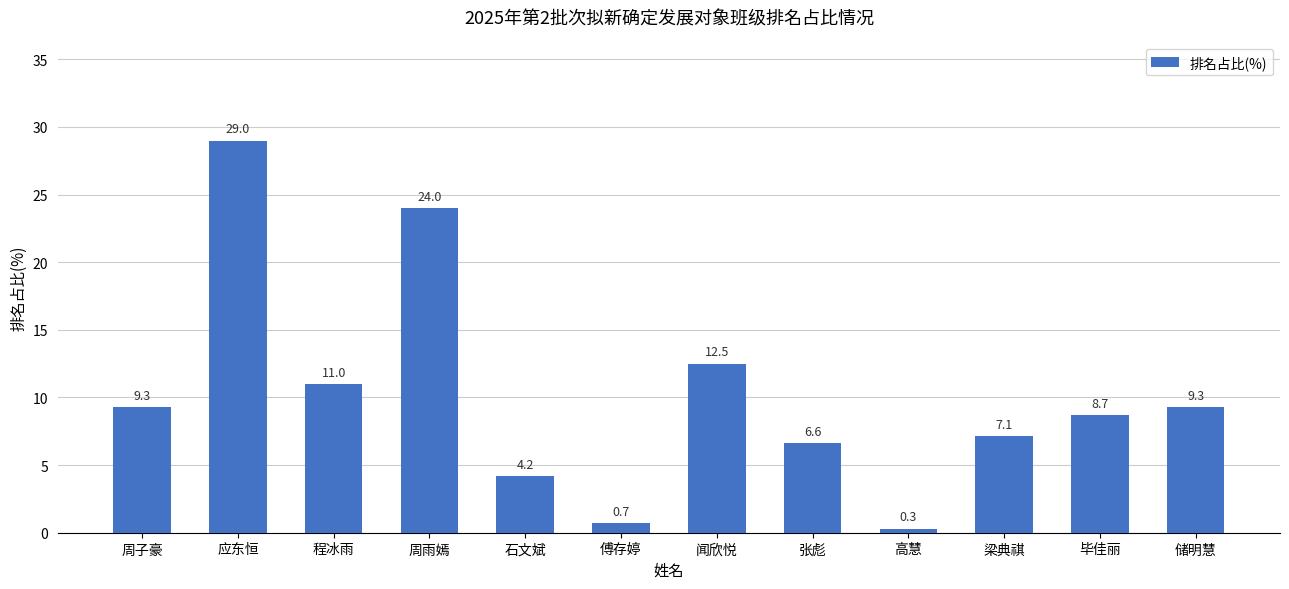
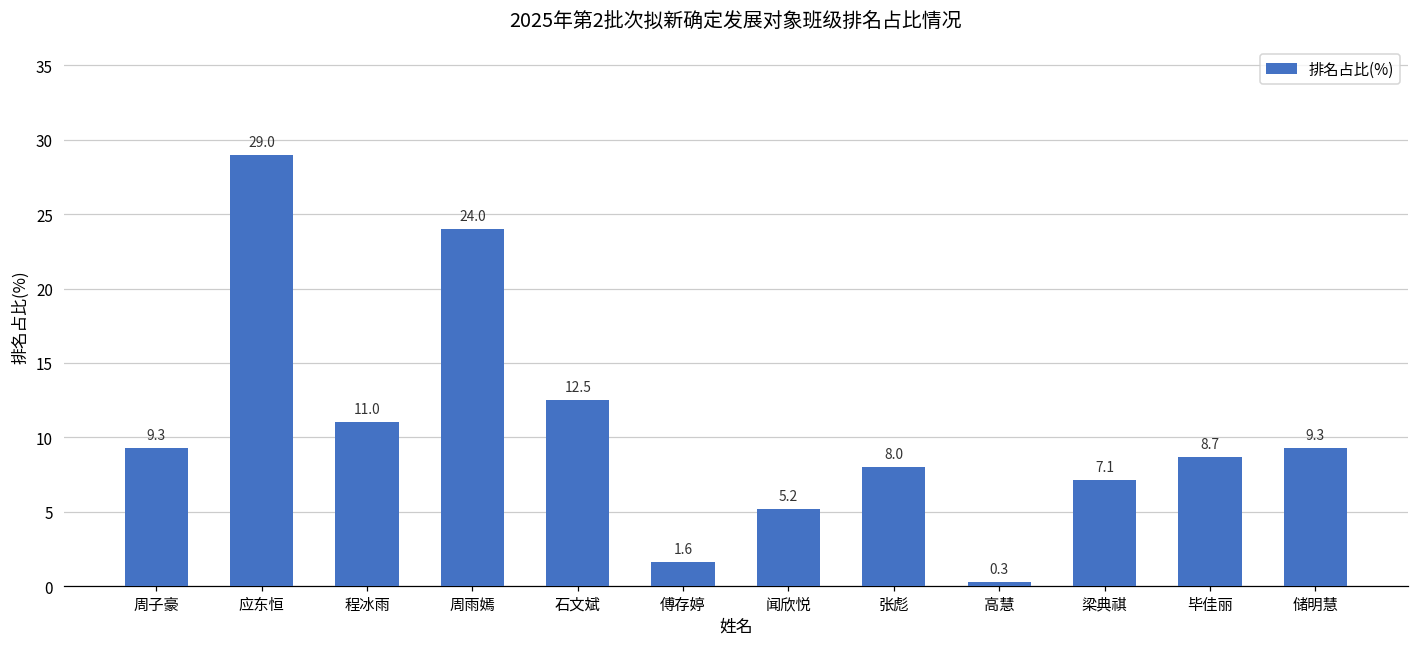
石文斌: 4.2 -> 12.5
傅存婷: 0.7 -> 1.6
闻欣悦: 12.5 -> 5.2
张彪: 6.6 -> 8.0
